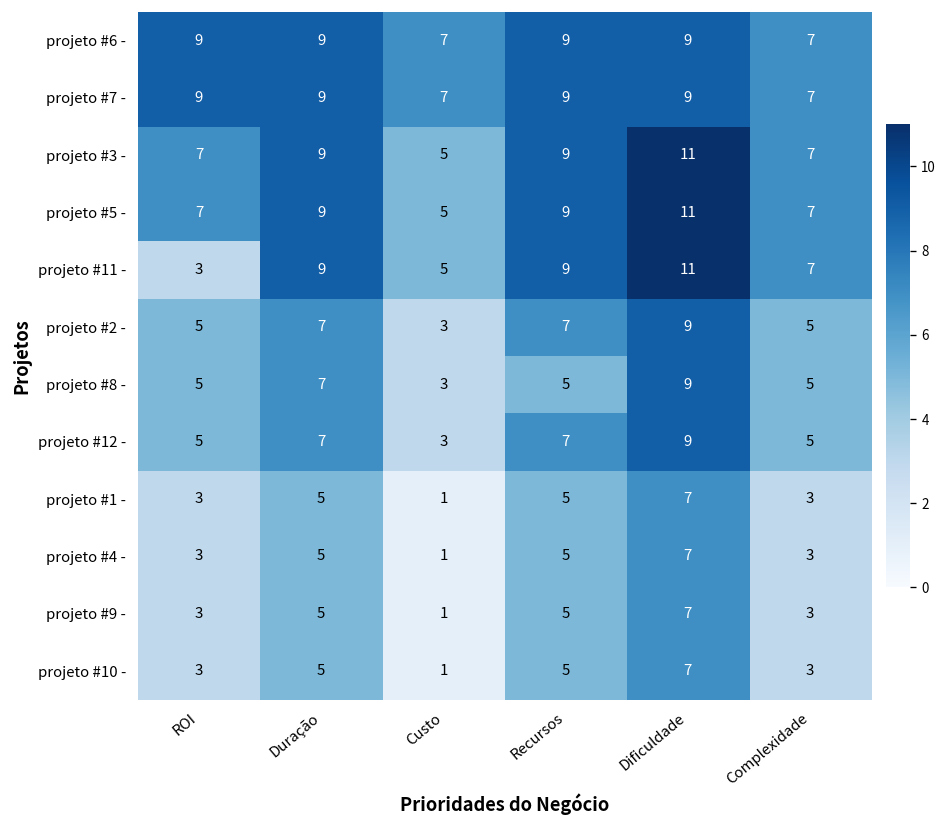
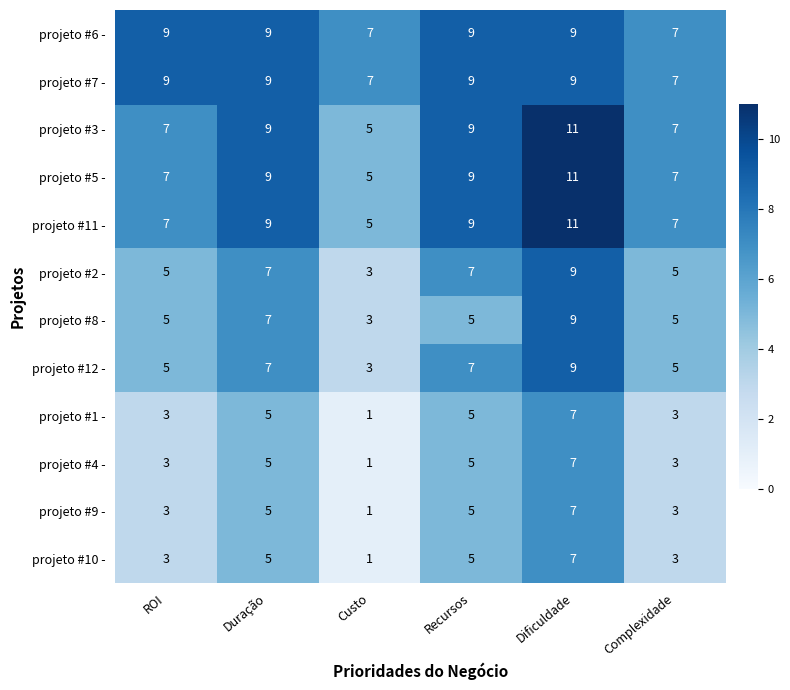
projeto #11 -, ROI: 3 -> 7
